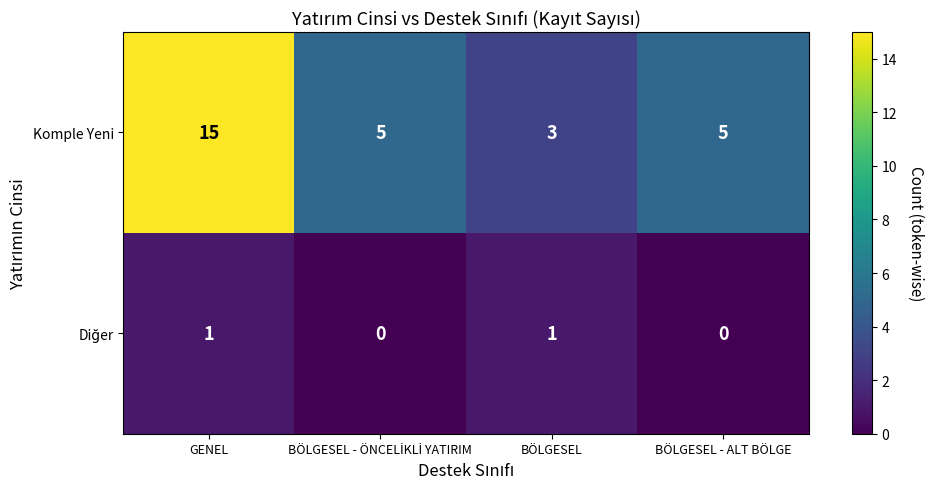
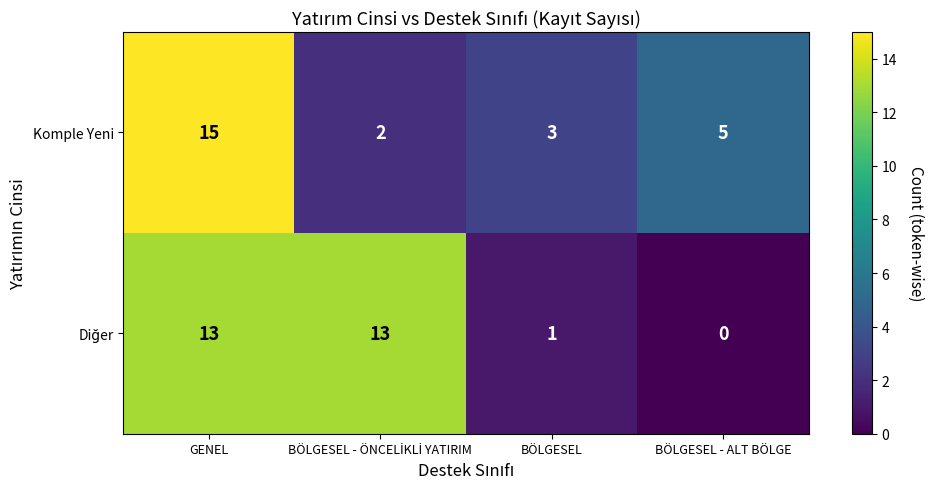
Komple Yeni, BÖLGESEL - ÖNCELİKLİ YATIRIM: 5 -> 2
Diğer, GENEL: 1 -> 13
Diğer, BÖLGESEL - ÖNCELİKLİ YATIRIM: 0 -> 13
